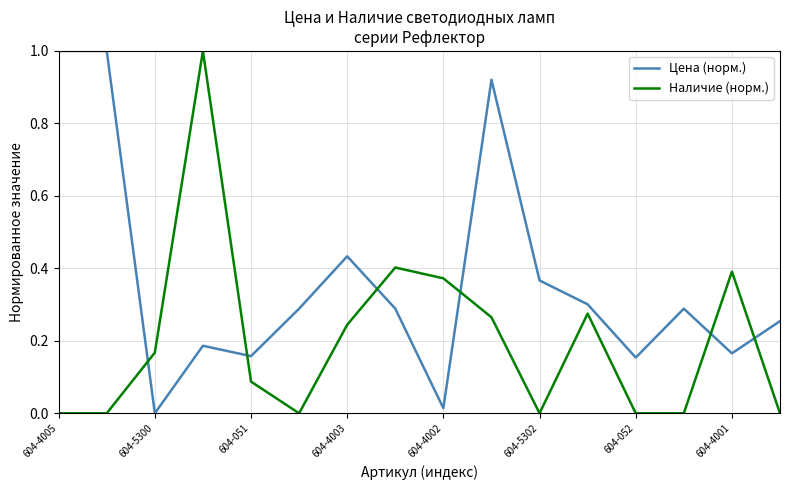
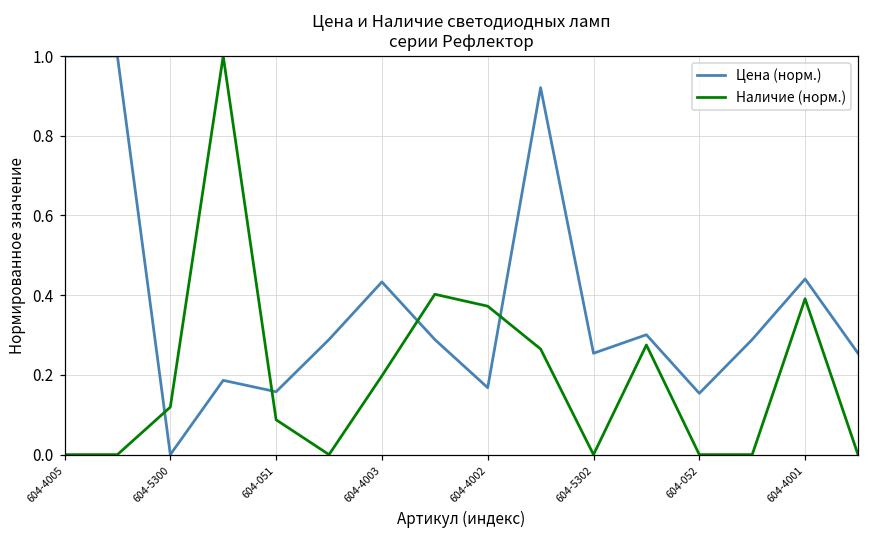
Наличие (норм.), 604-5300: 0.17 -> 0.12
Наличие (норм.), 604-4003: 0.24 -> 0.20
Цена (норм.), 604-4002: 0.01 -> 0.17
Цена (норм.), 604-5302: 0.37 -> 0.25
Цена (норм.), 604-4001: 0.17 -> 0.44
